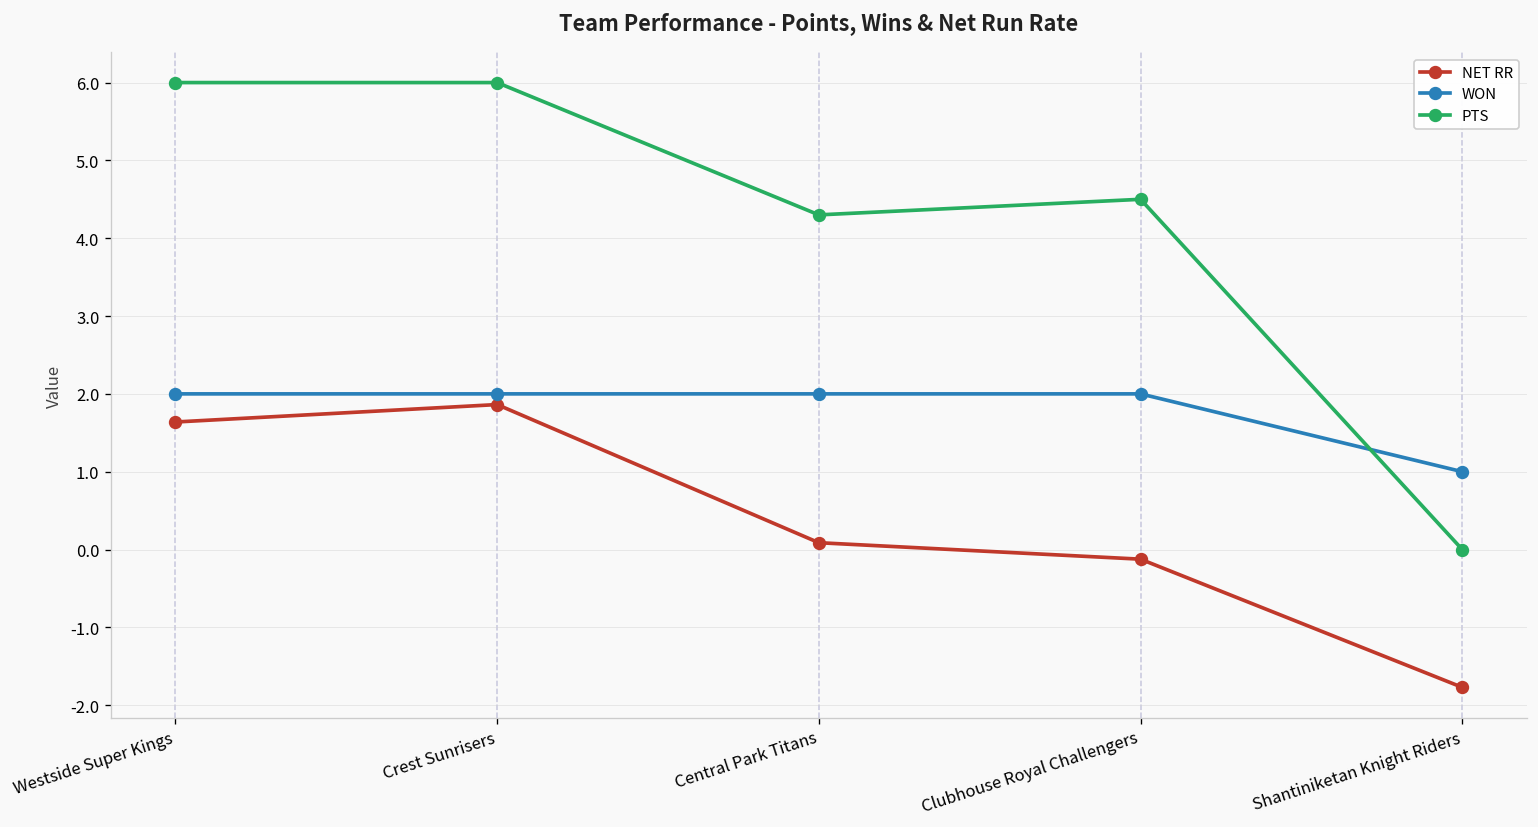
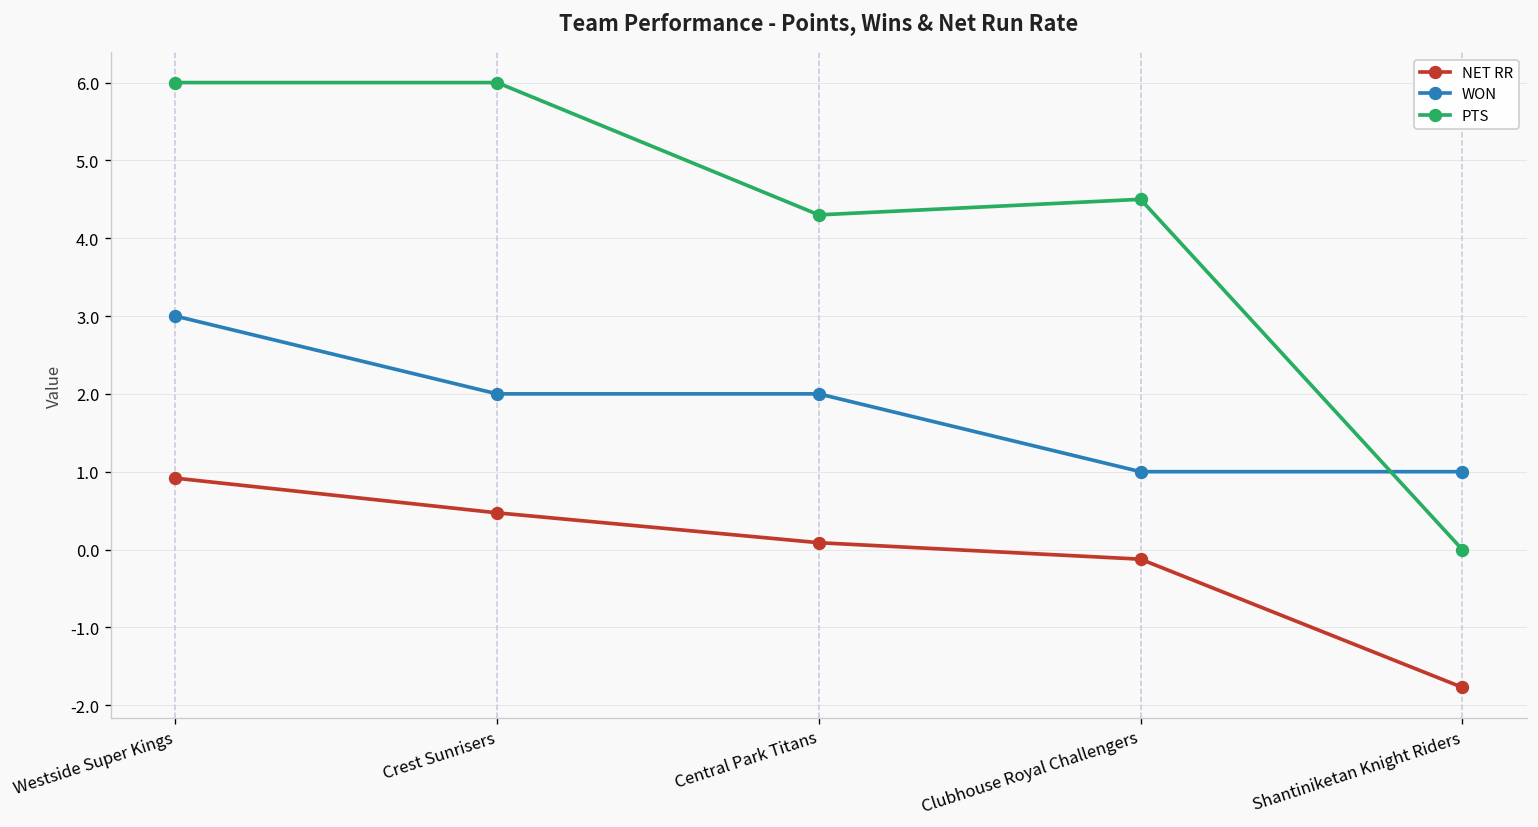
NET RR, Westside Super Kings: 1.6 -> 0.9
WON, Westside Super Kings: 2 -> 3
NET RR, Crest Sunrisers: 1.9 -> 0.5
WON, Clubhouse Royal Challengers: 2 -> 1
